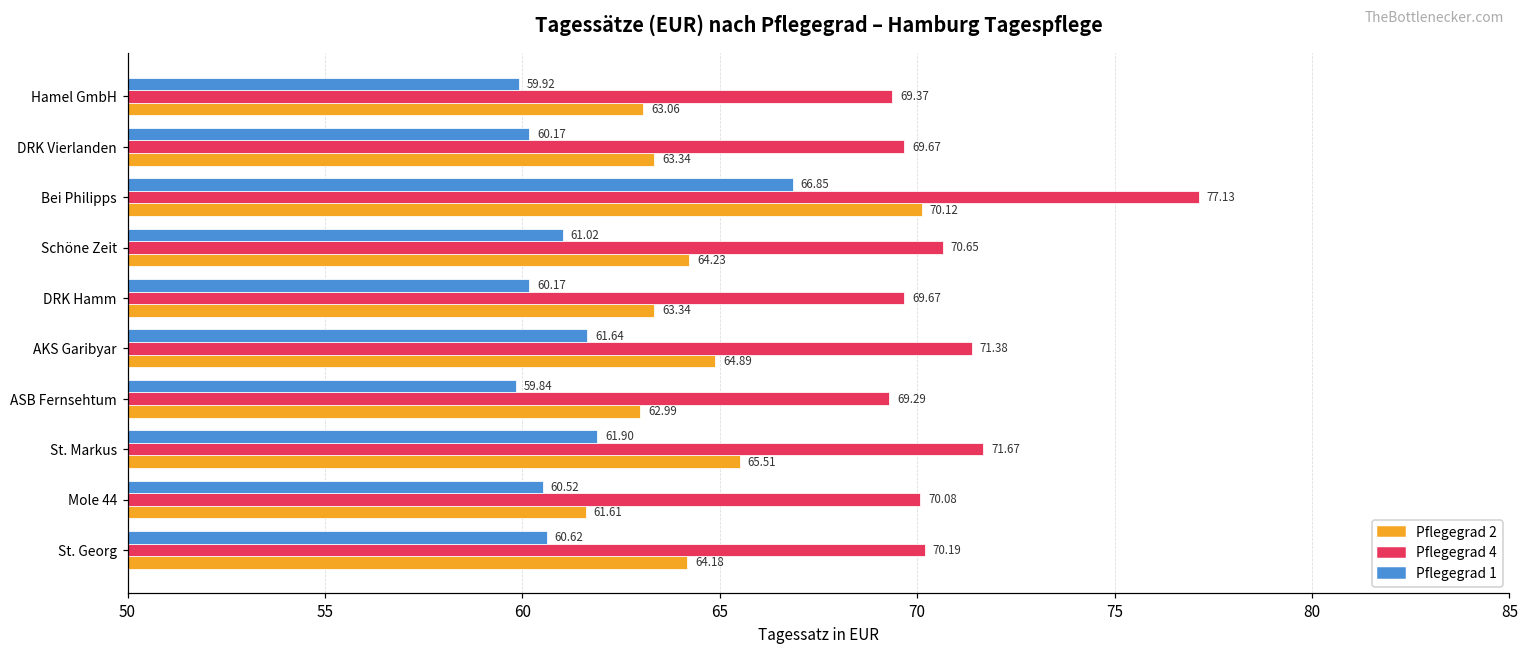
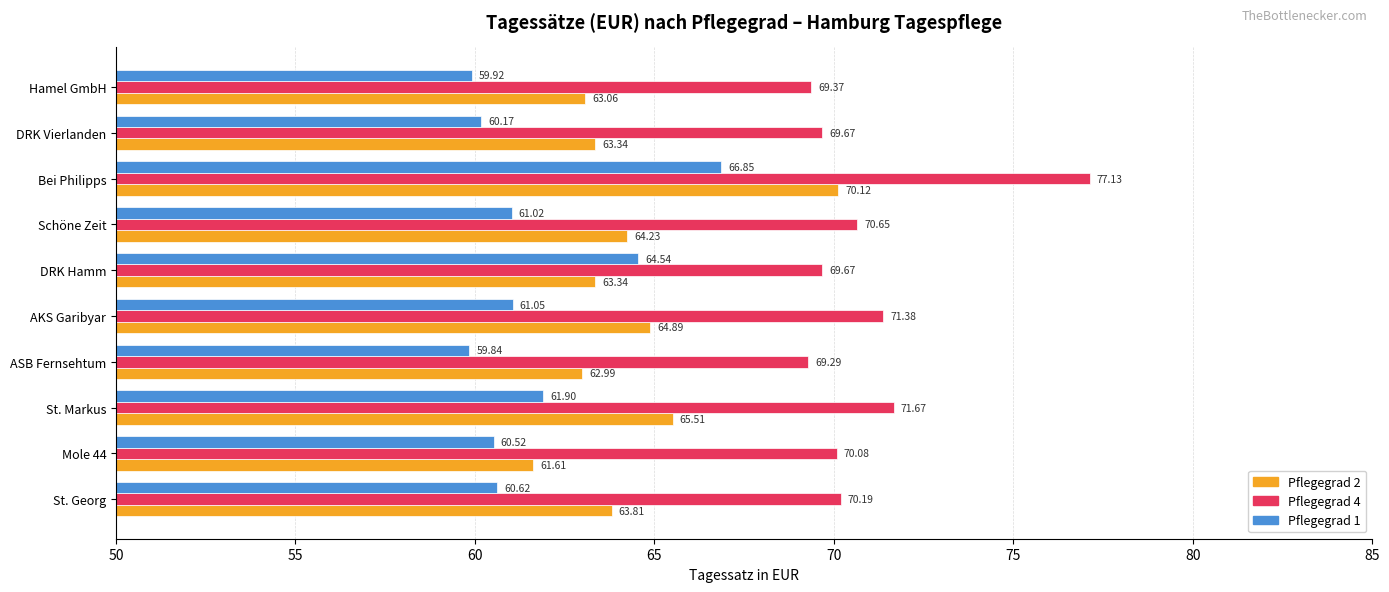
Pflegegrad 1, DRK Hamm: 60.17 -> 64.54
Pflegegrad 1, AKS Garibyar: 61.64 -> 61.05
Pflegegrad 2, St. Georg: 64.18 -> 63.81
